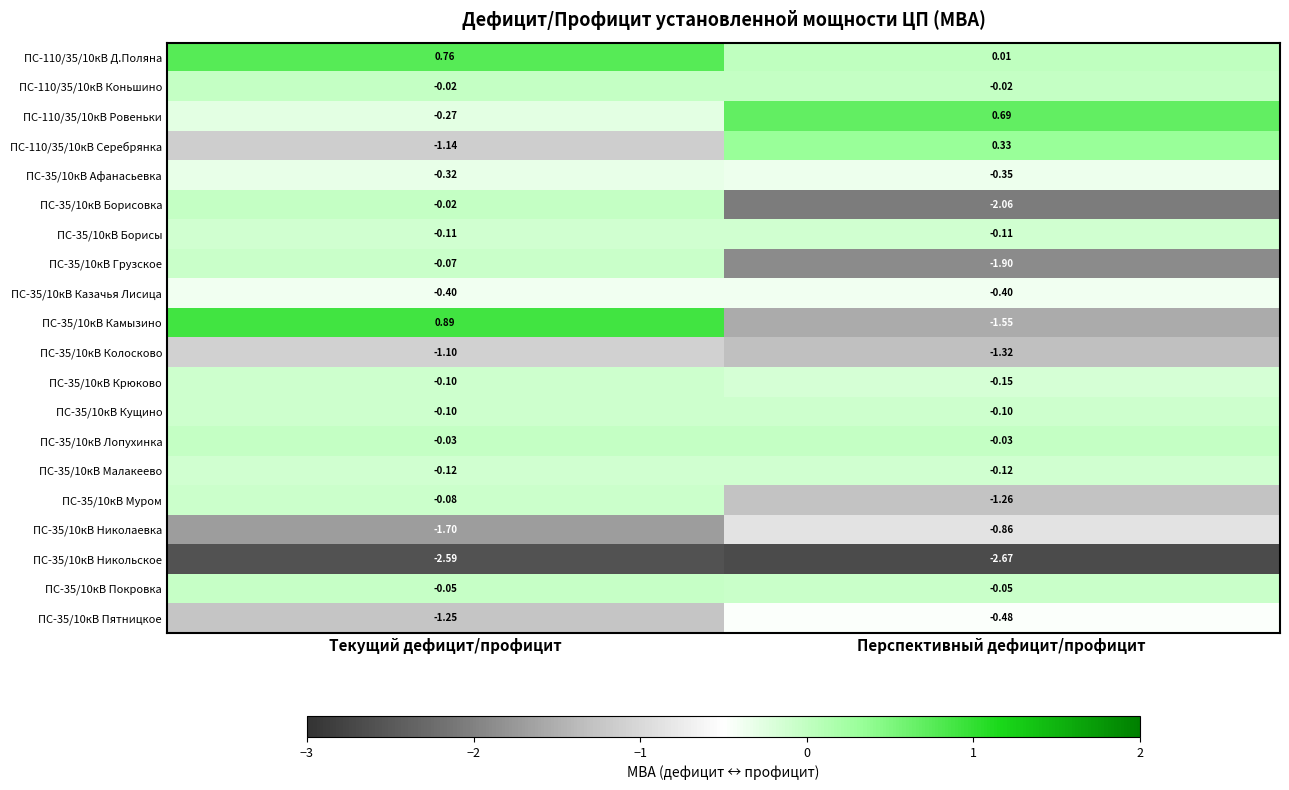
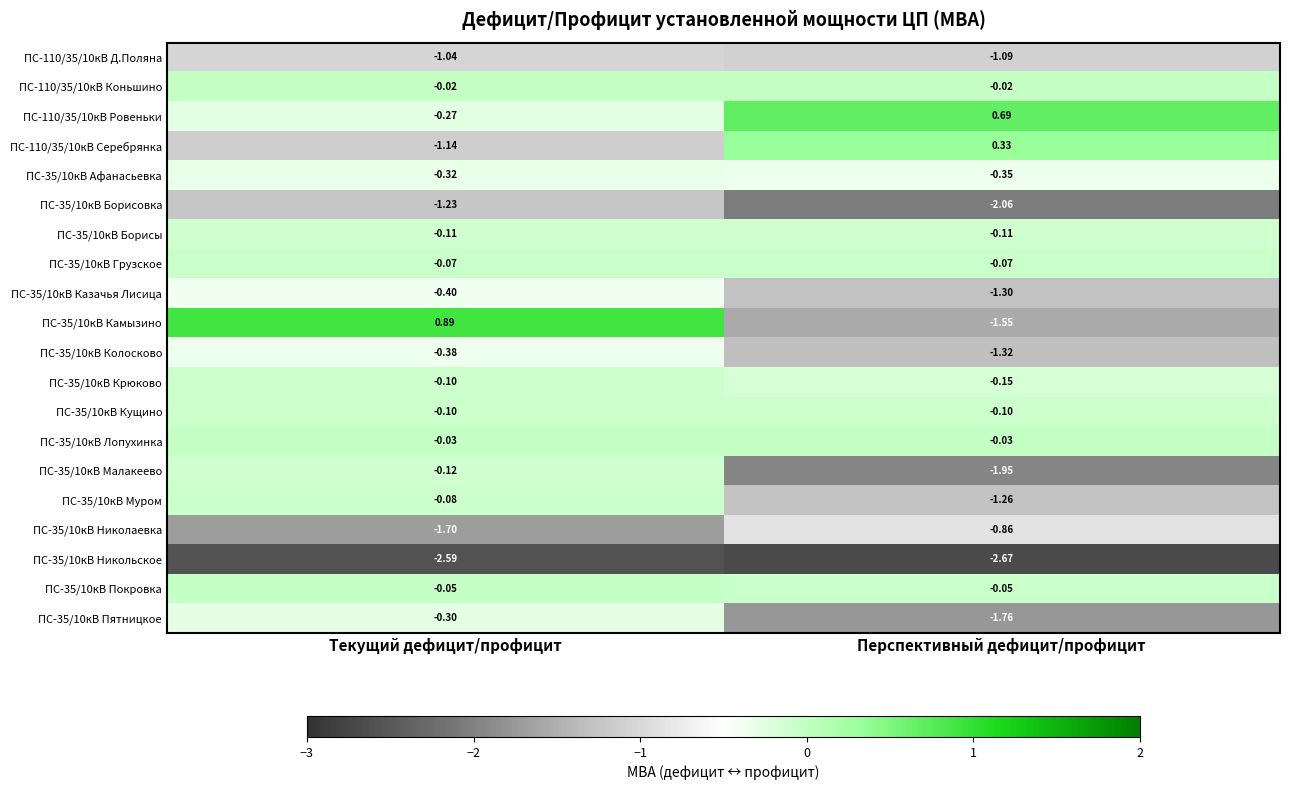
ПС-110/35/10кВ Д.Поляна, Текущий дефицит/профицит: 0.76 -> -1.04
ПС-110/35/10кВ Д.Поляна, Перспективный дефицит/профицит: 0.01 -> -1.09
ПС-35/10кВ Борисовка, Текущий дефицит/профицит: -0.02 -> -1.23
ПС-35/10кВ Грузское, Перспективный дефицит/профицит: -1.90 -> -0.07
ПС-35/10кВ Казачья Лисица, Перспективный дефицит/профицит: -0.40 -> -1.30
ПС-35/10кВ Колосково, Текущий дефицит/профицит: -1.10 -> -0.38
ПС-35/10кВ Малакеево, Перспективный дефицит/профицит: -0.12 -> -1.95
ПС-35/10кВ Пятницкое, Текущий дефицит/профицит: -1.25 -> -0.30
ПС-35/10кВ Пятницкое, Перспективный дефицит/профицит: -0.48 -> -1.76
